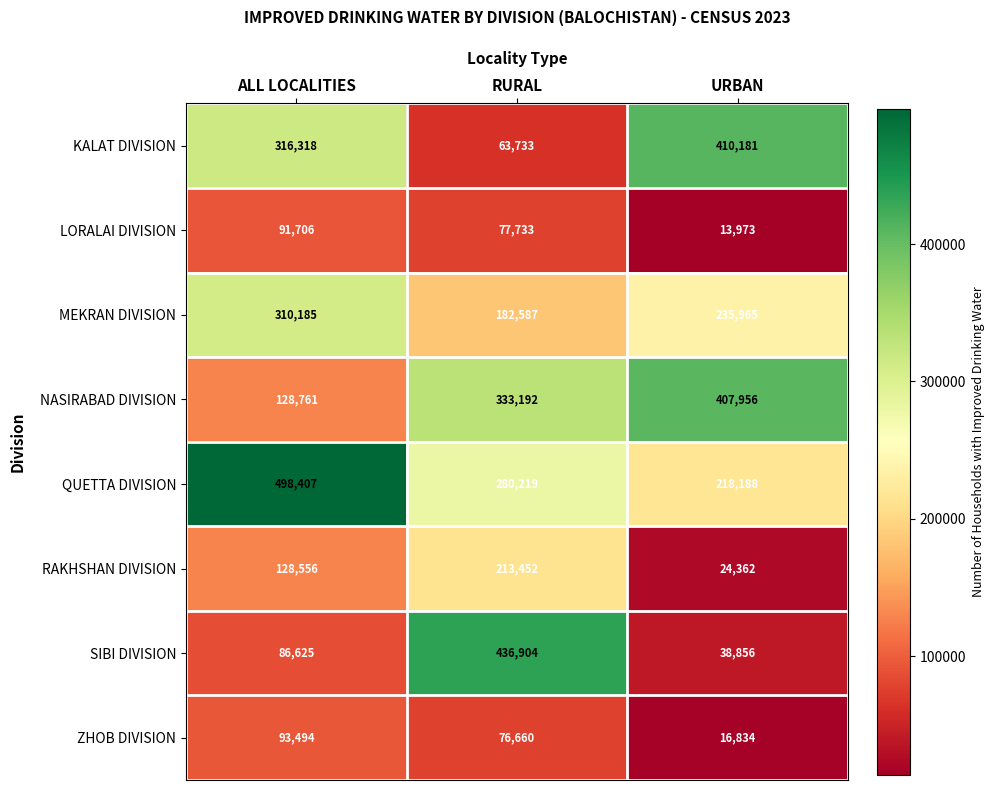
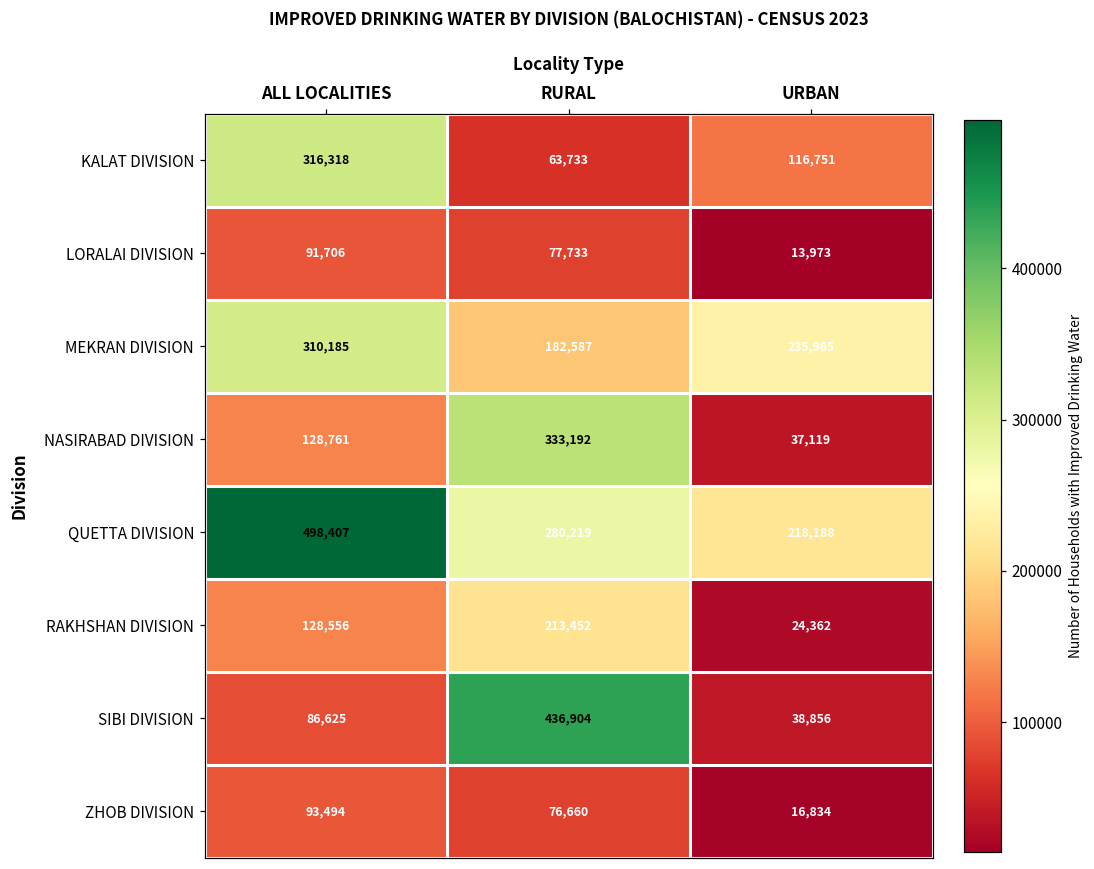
KALAT DIVISION, URBAN: 410,181 -> 116,751
NASIRABAD DIVISION, URBAN: 407,956 -> 37,119
